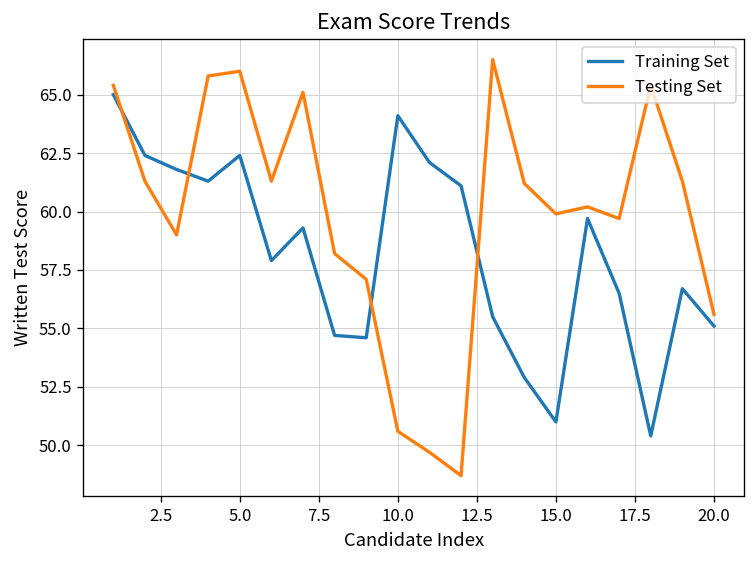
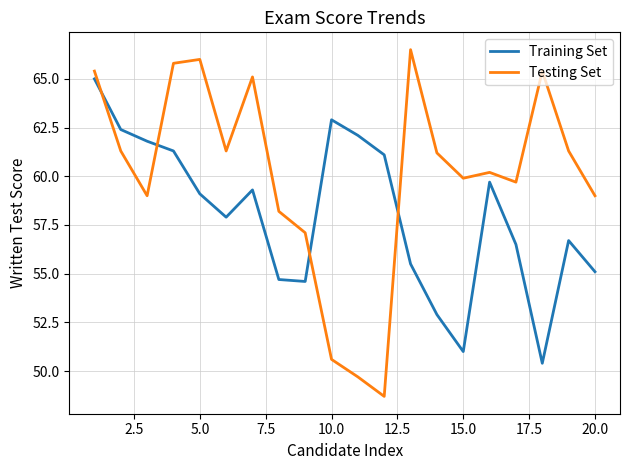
Training Set, 5.0: 62.4 -> 59.1
Training Set, 10.0: 64.1 -> 62.9
Testing Set, 20.0: 55.6 -> 59.0
